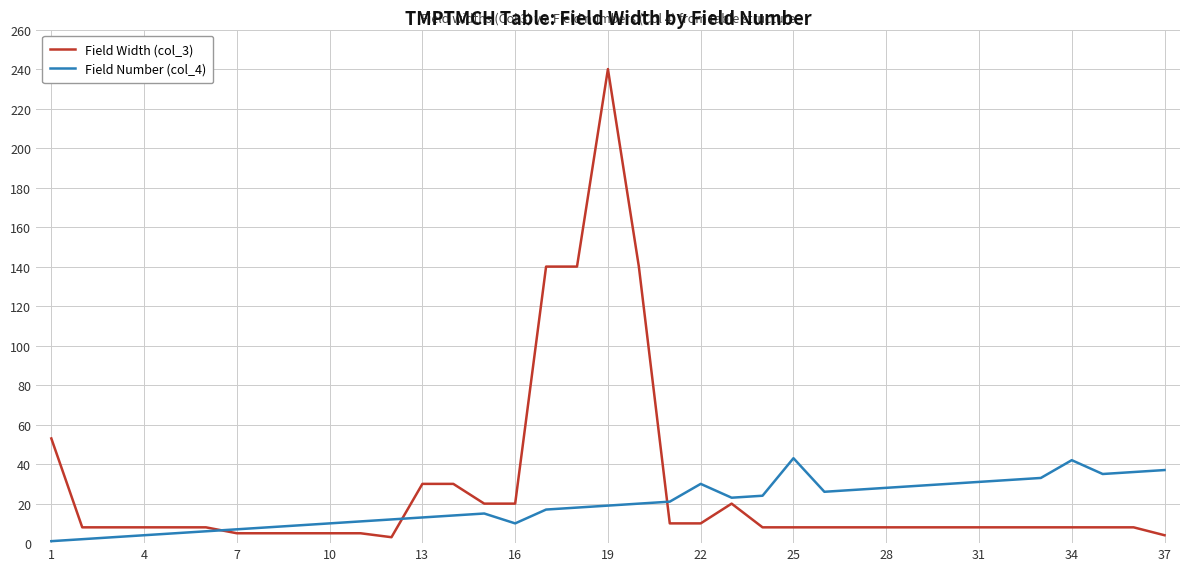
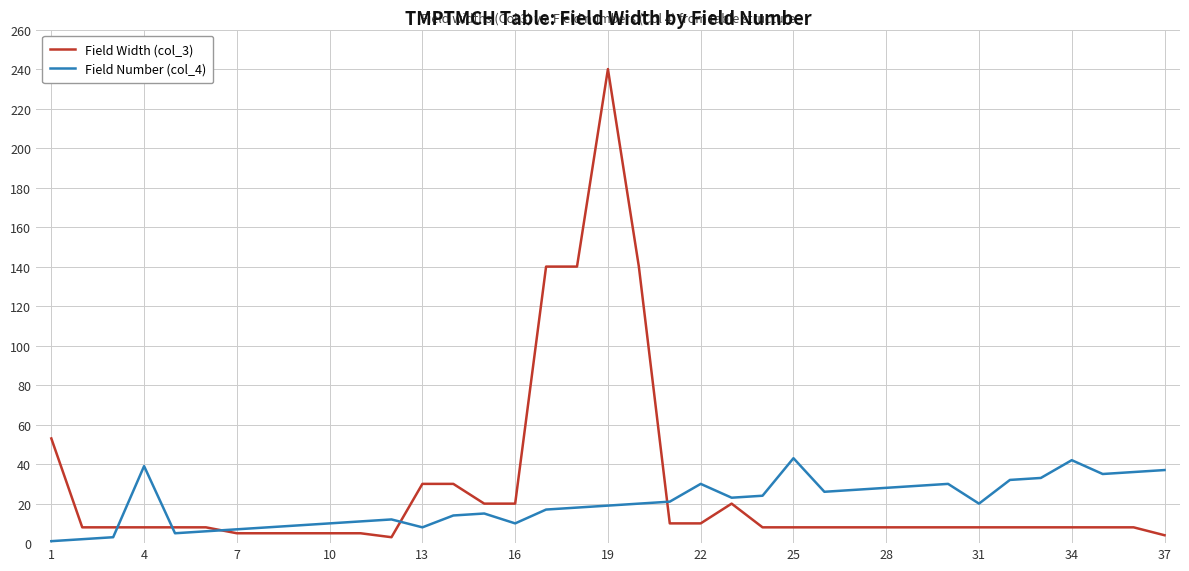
Field Number (col_4), 4: 4 -> 39
Field Number (col_4), 13: 13 -> 8
Field Number (col_4), 31: 31 -> 20
